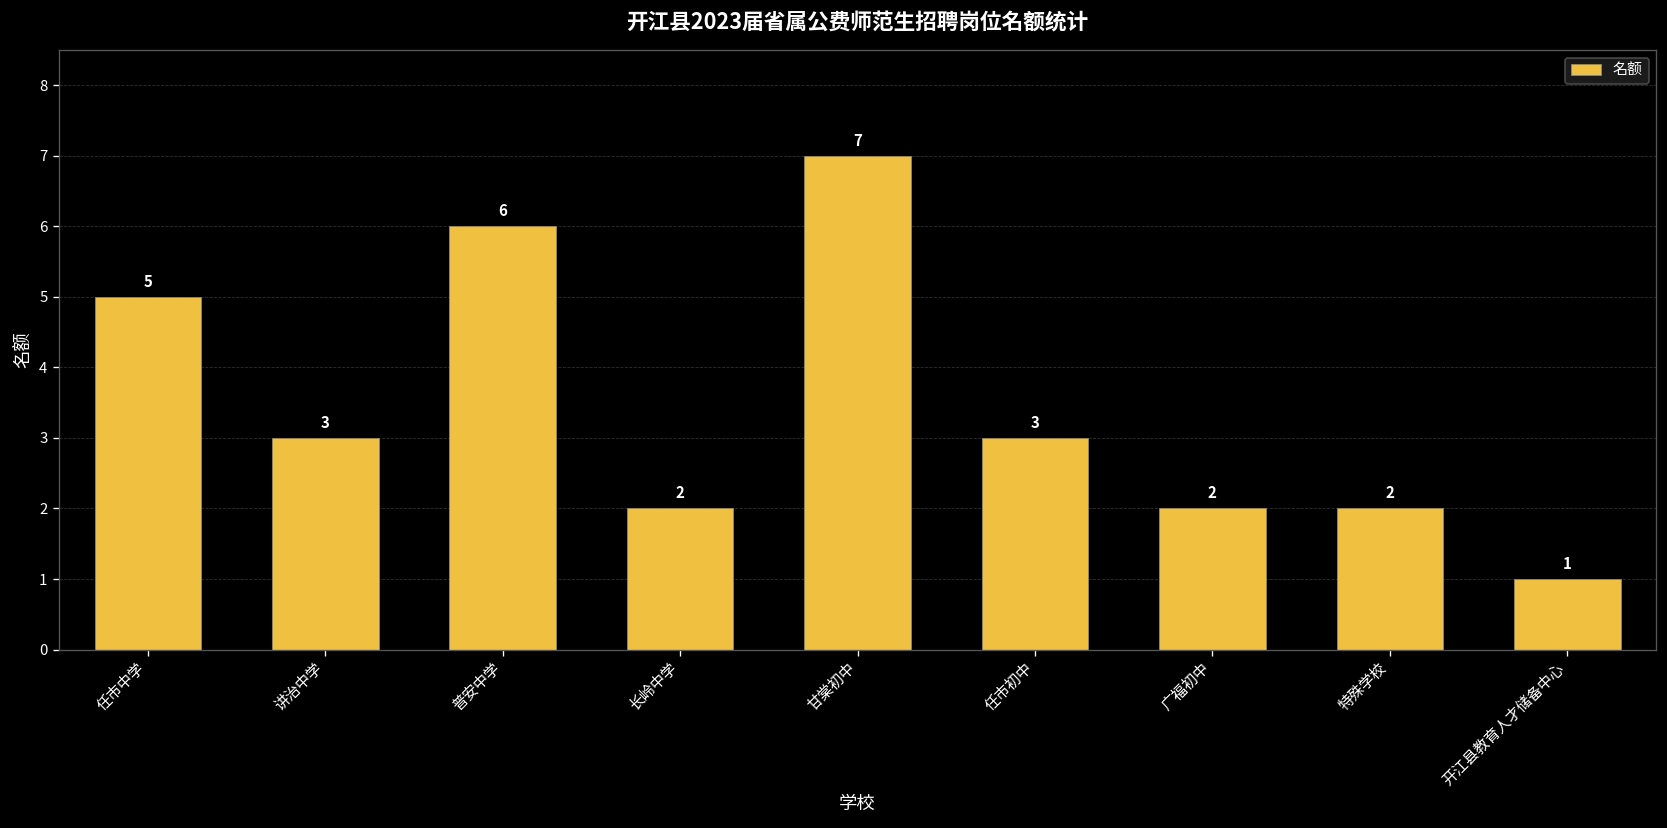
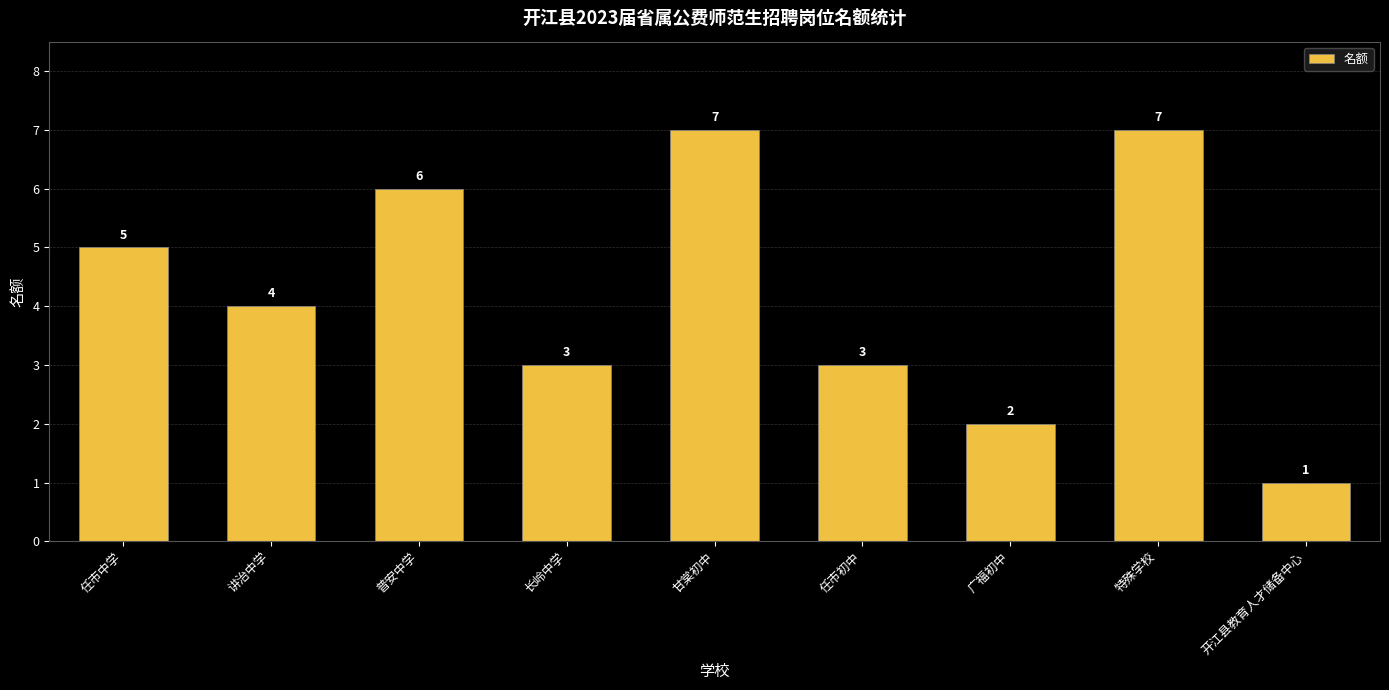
讲治中学: 3 -> 4
长岭中学: 2 -> 3
特殊学校: 2 -> 7
